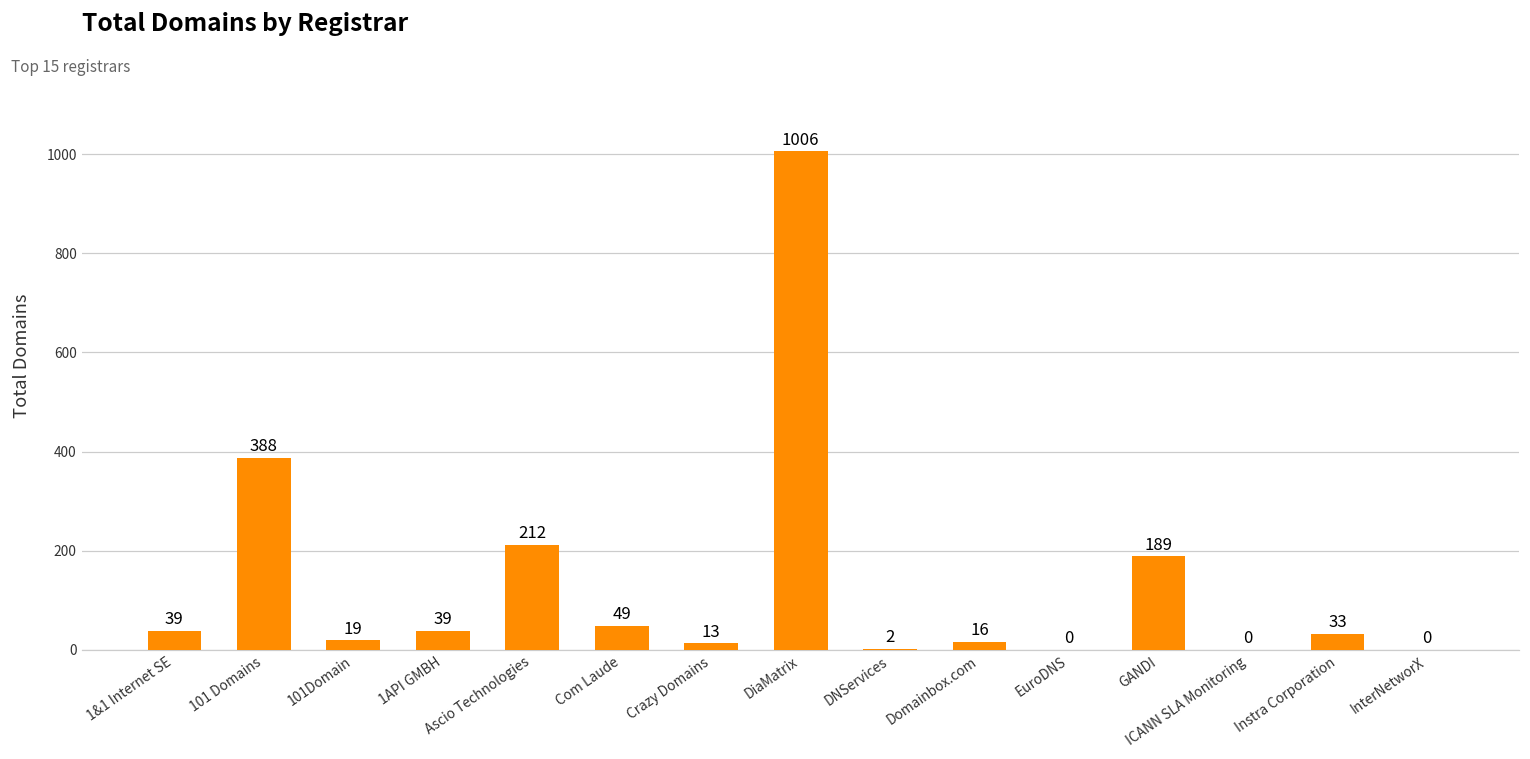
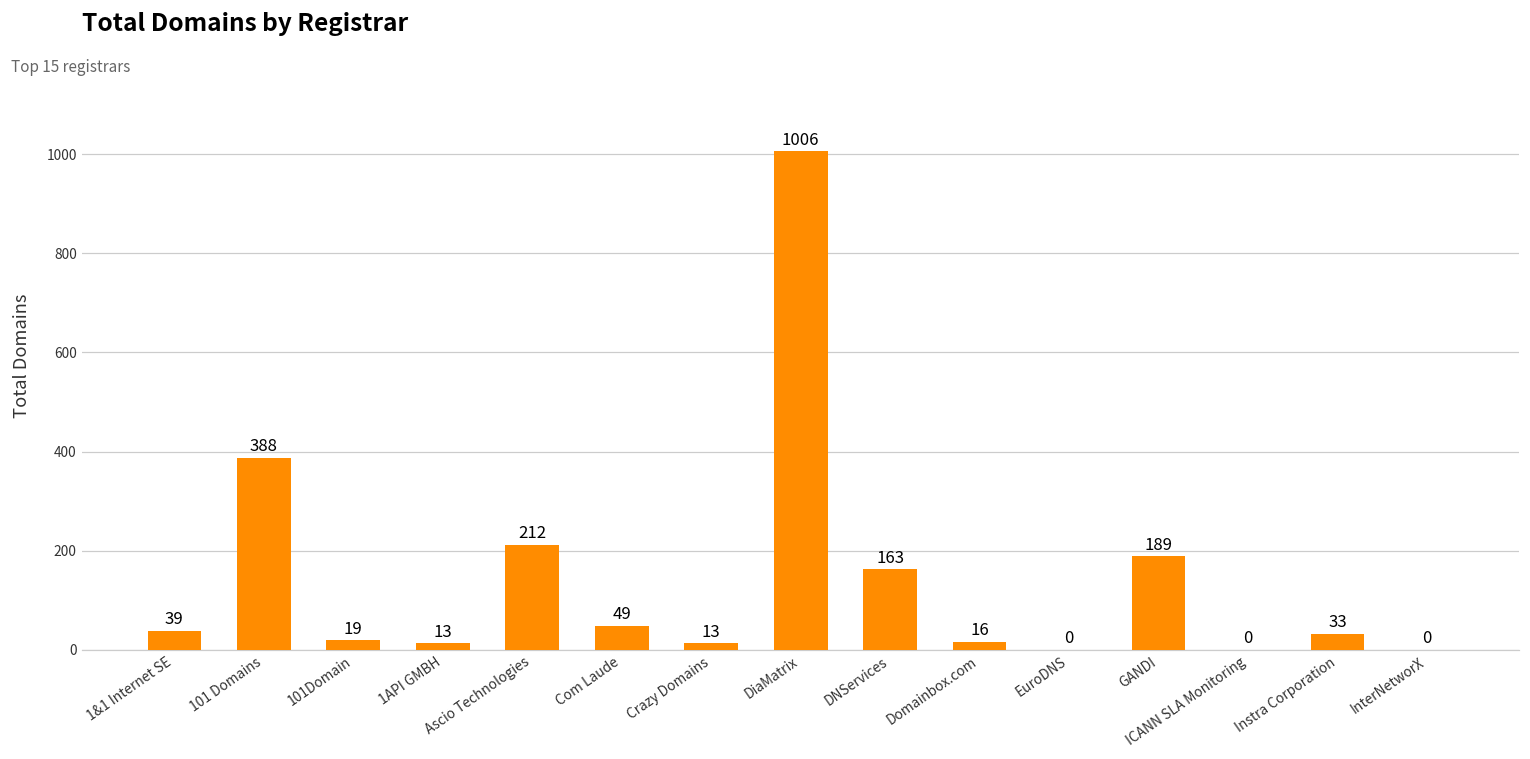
1API GMBH: 39 -> 13
DNServices: 2 -> 163
